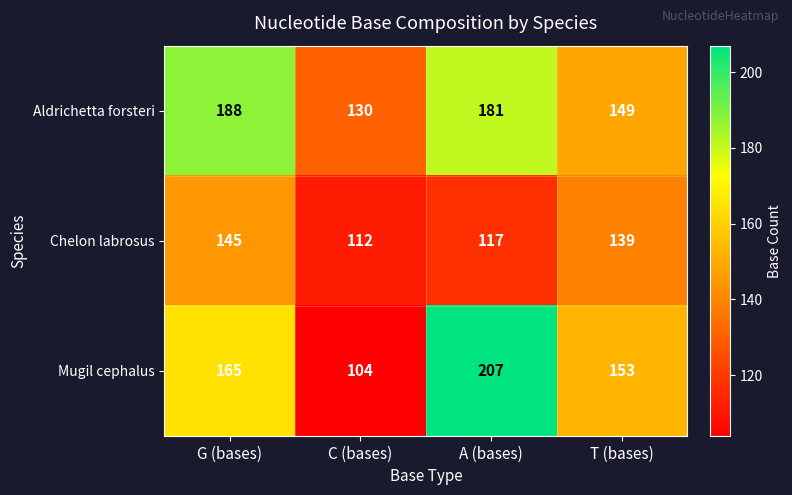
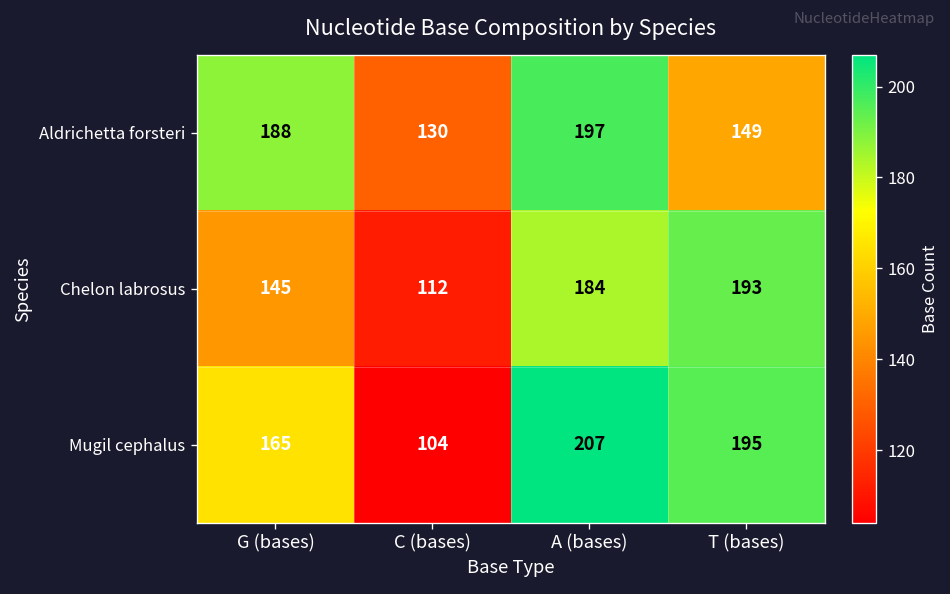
Aldrichetta forsteri, A (bases): 181 -> 197
Chelon labrosus, A (bases): 117 -> 184
Chelon labrosus, T (bases): 139 -> 193
Mugil cephalus, T (bases): 153 -> 195
